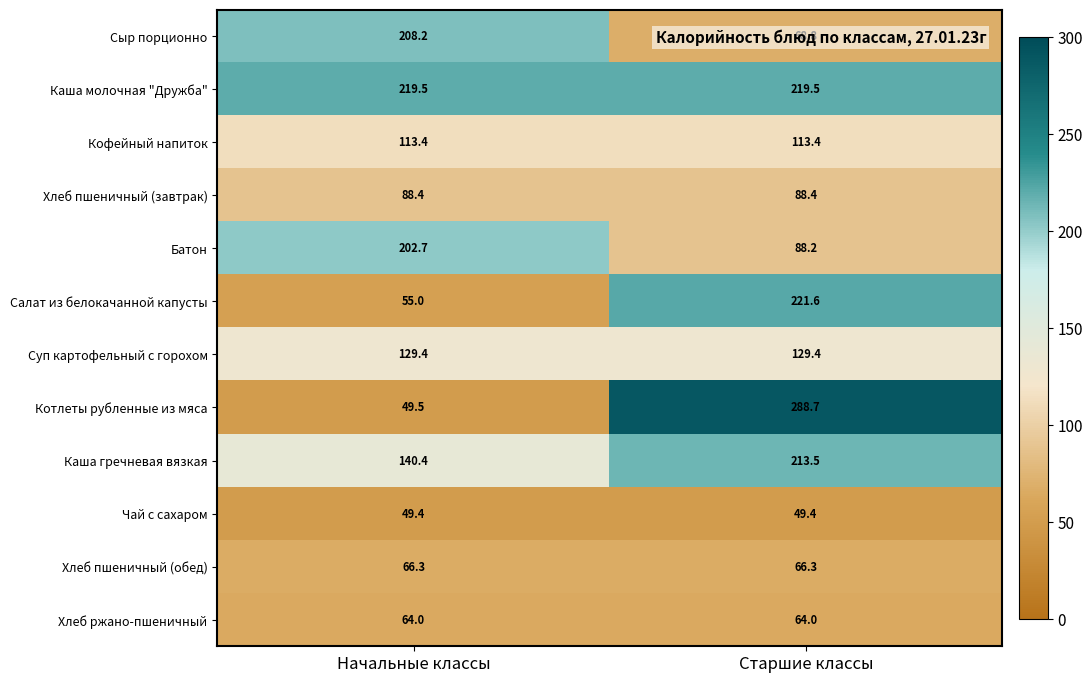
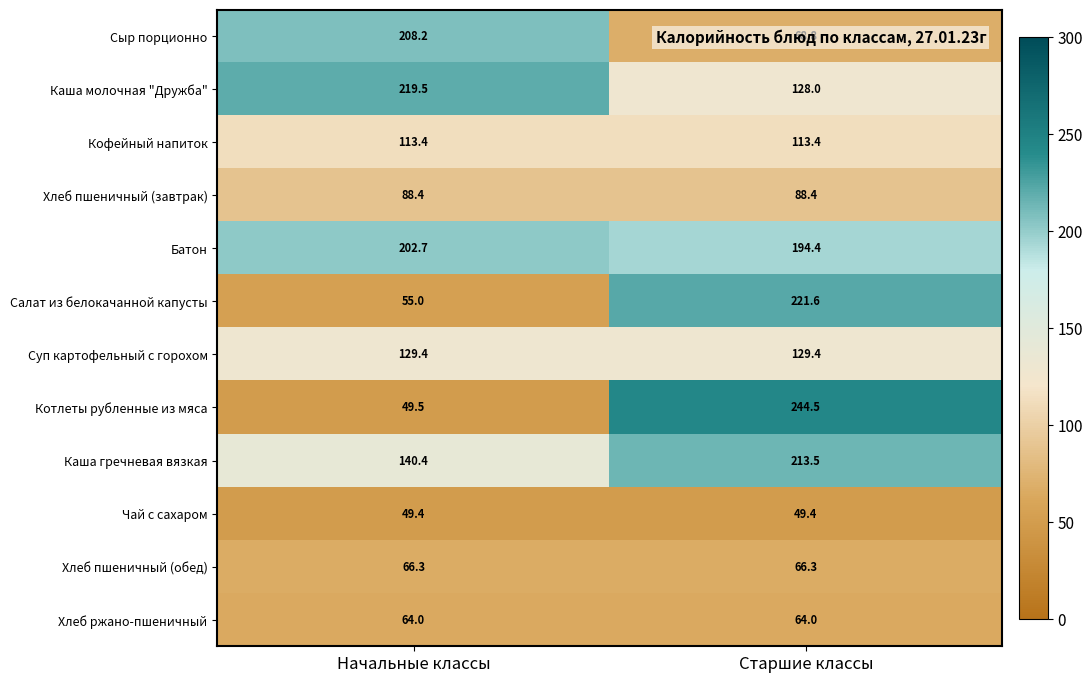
Каша молочная "Дружба", Старшие классы: 219.5 -> 128.0
Батон, Старшие классы: 88.2 -> 194.4
Котлеты рубленные из мяса, Старшие классы: 288.7 -> 244.5
